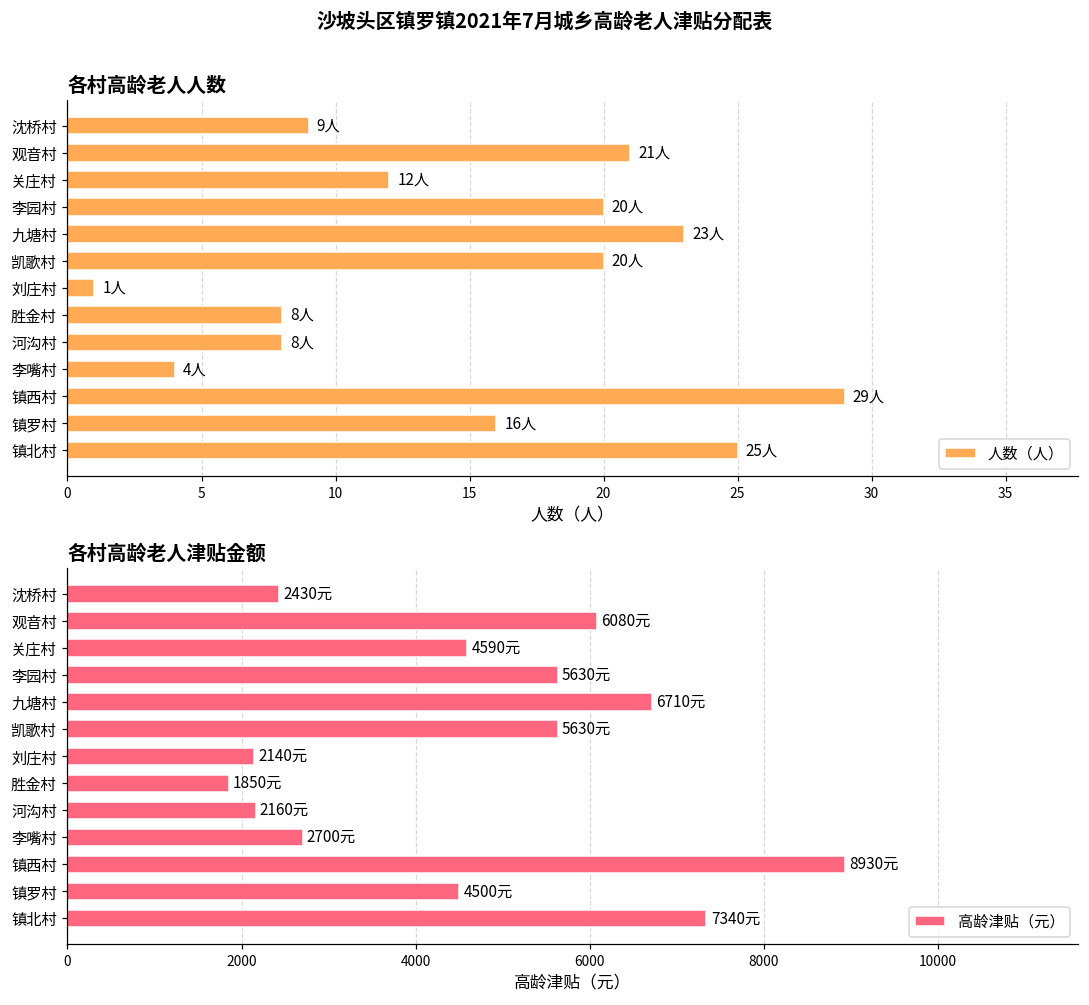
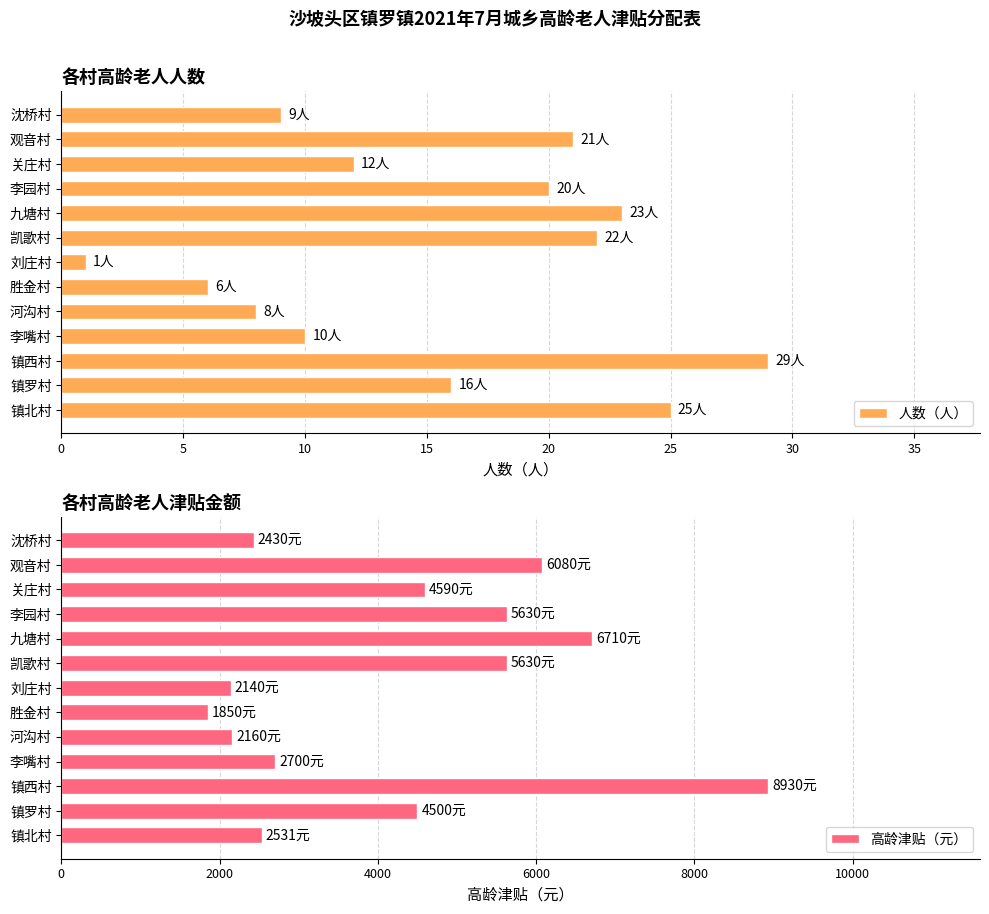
各村高龄老人人数, 凯歌村: 20人 -> 22人
各村高龄老人人数, 胜金村: 8人 -> 6人
各村高龄老人人数, 李嘴村: 4人 -> 10人
各村高龄老人津贴金额, 镇北村: 7340元 -> 2531元
